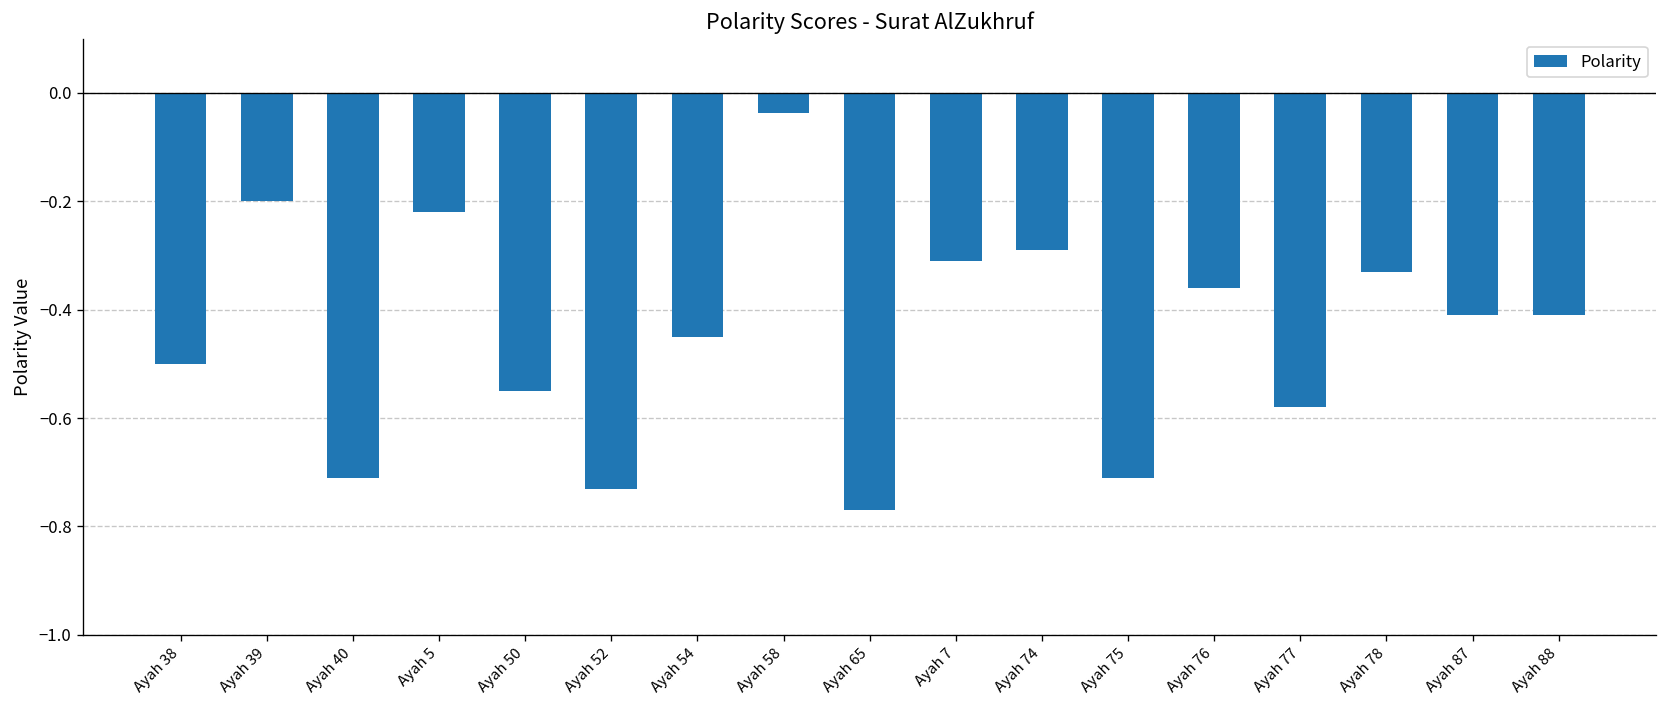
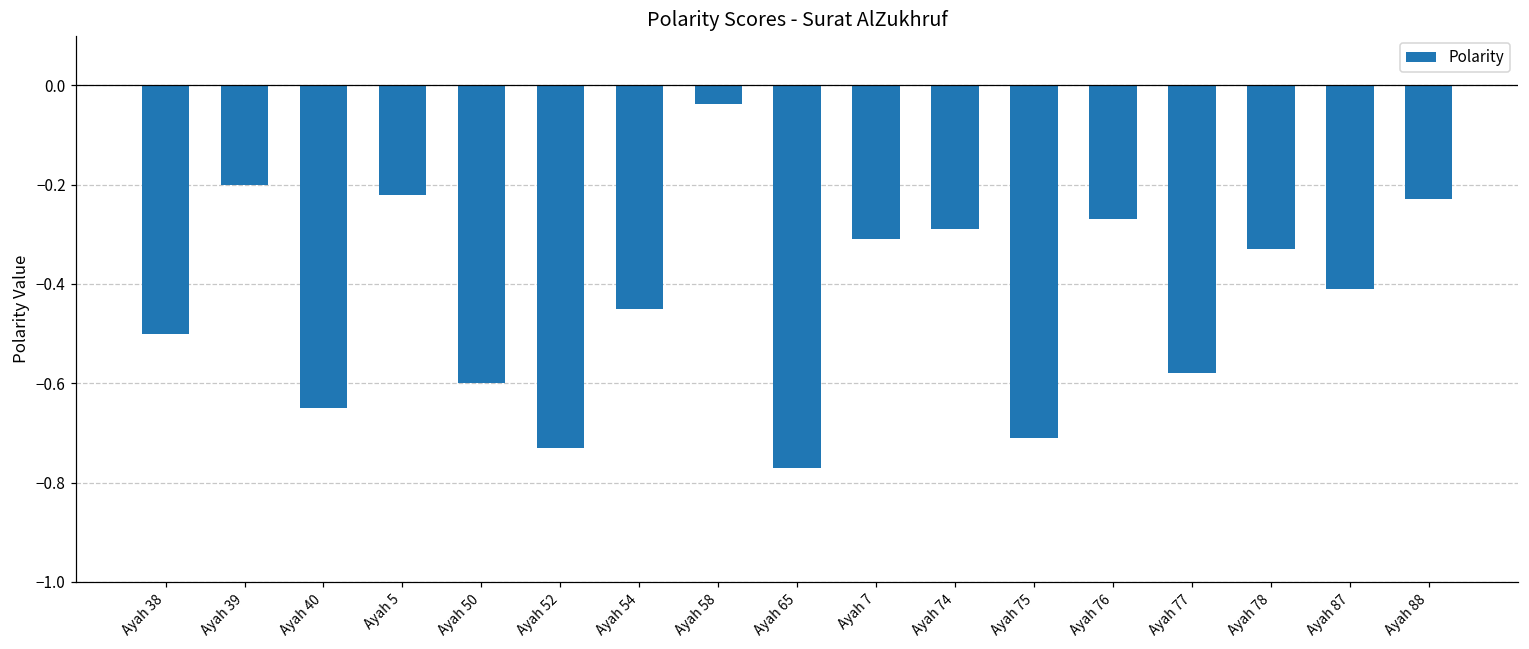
Ayah 40: -0.71 -> -0.65
Ayah 50: -0.55 -> -0.60
Ayah 76: -0.36 -> -0.27
Ayah 88: -0.41 -> -0.23
